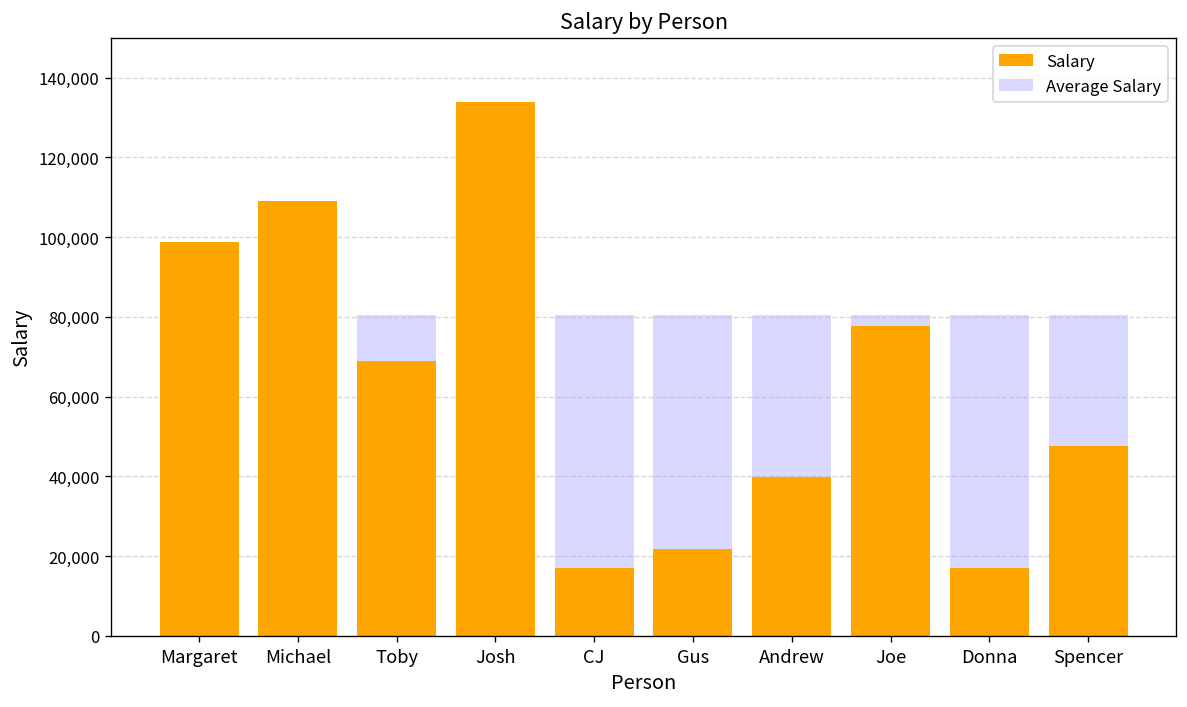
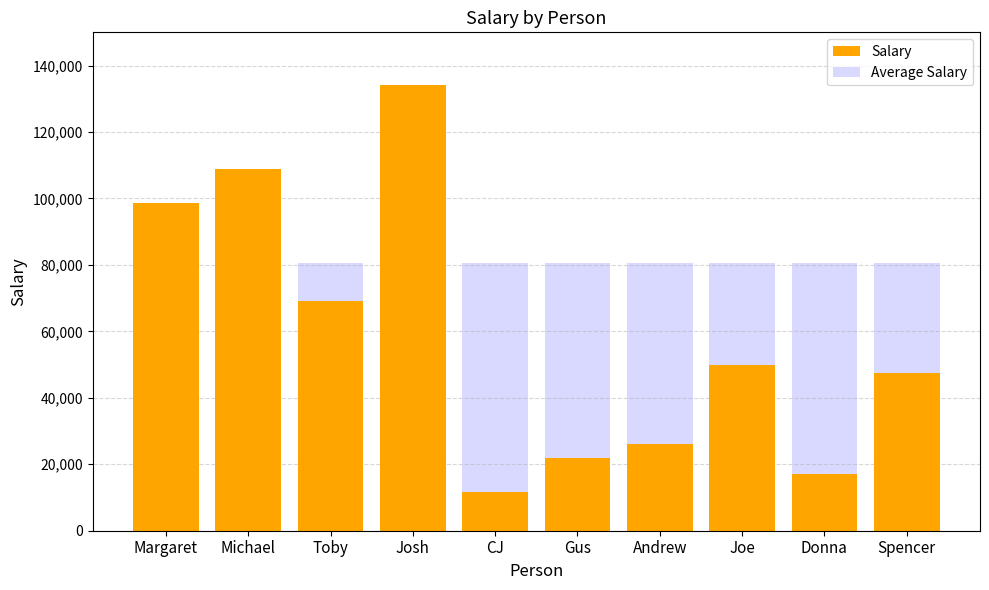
Salary, CJ: 17,000 -> 12,000
Salary, Andrew: 40,000 -> 26,000
Salary, Joe: 78,000 -> 50,000
